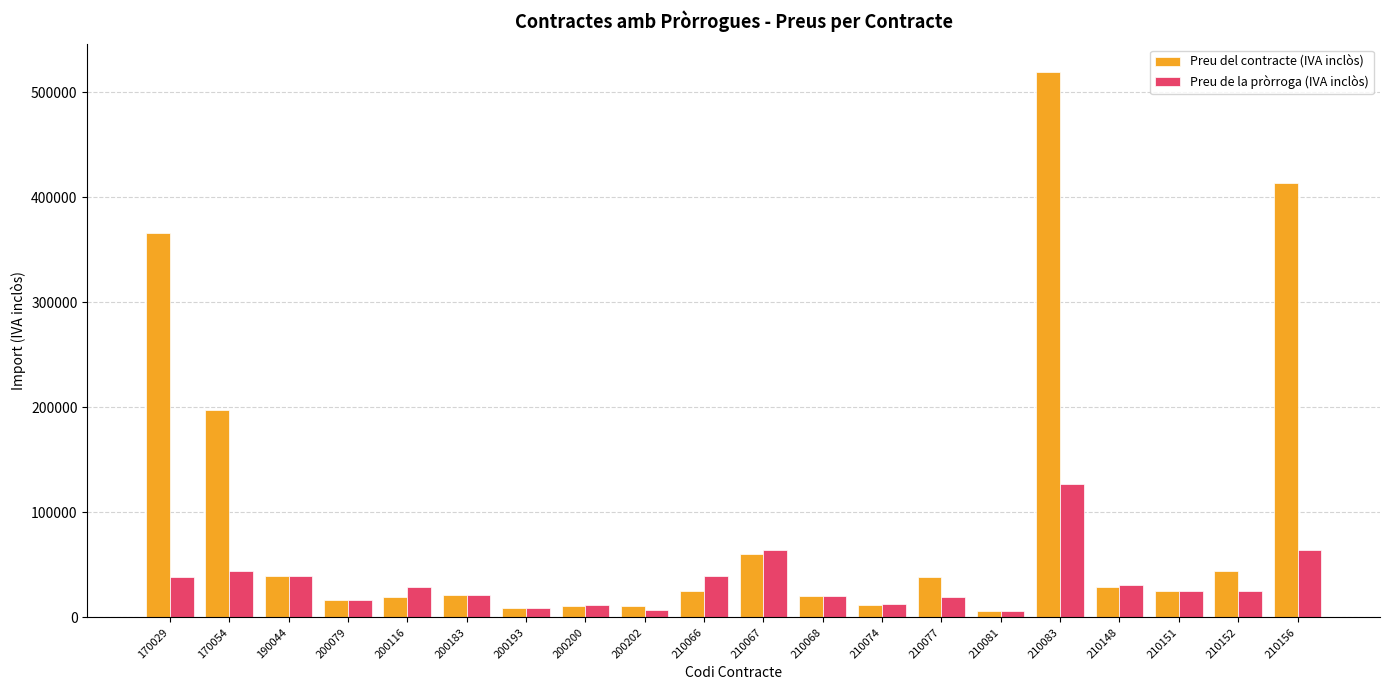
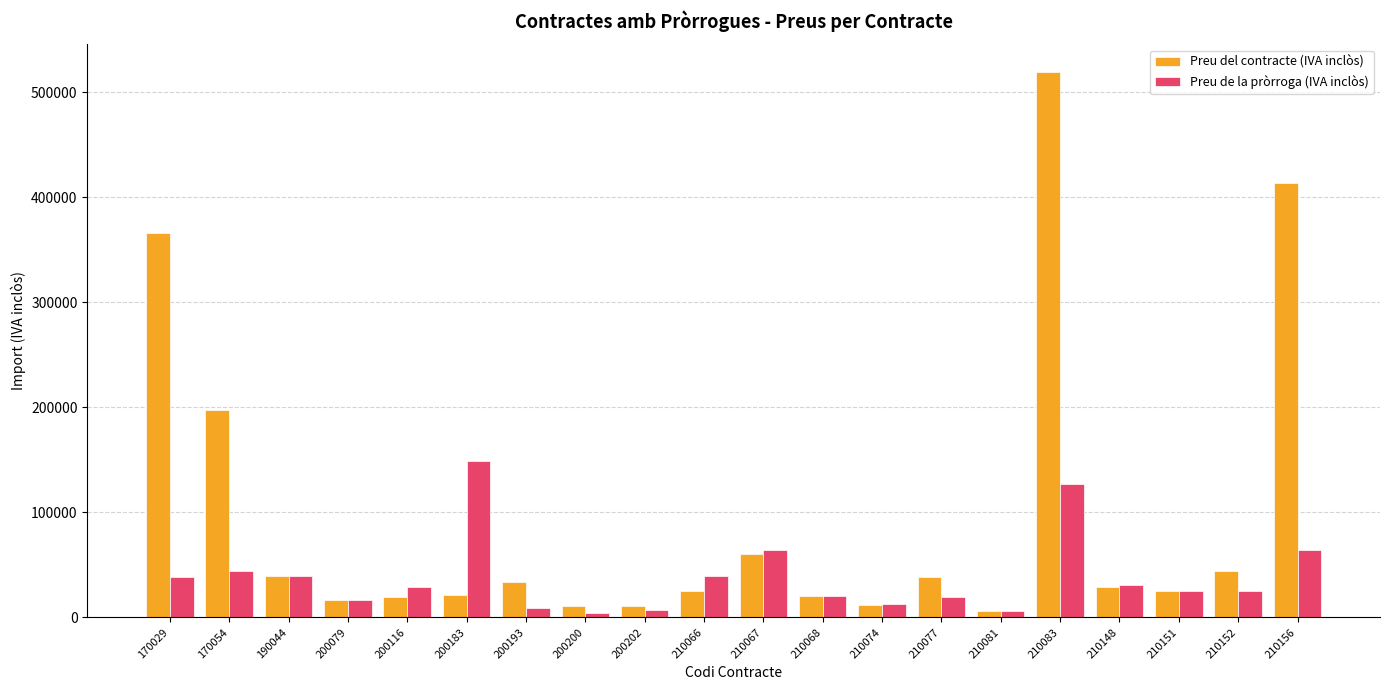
Preu de la pròrroga (IVA inclòs), 200183: 21000 -> 149000
Preu del contracte (IVA inclòs), 200193: 9000 -> 34000
Preu de la pròrroga (IVA inclòs), 200200: 12000 -> 4000
